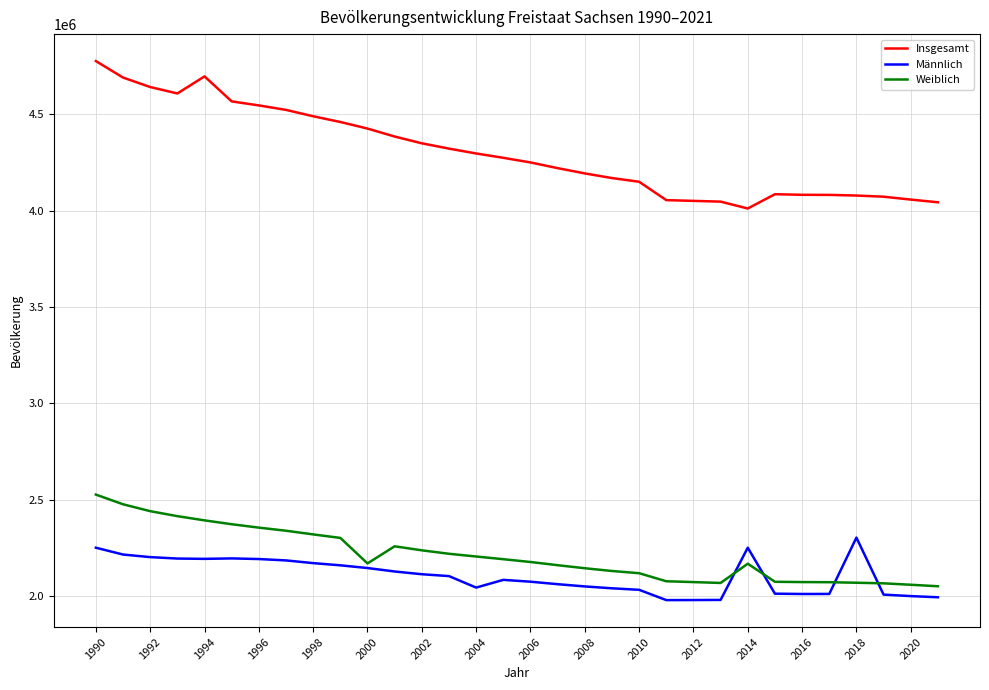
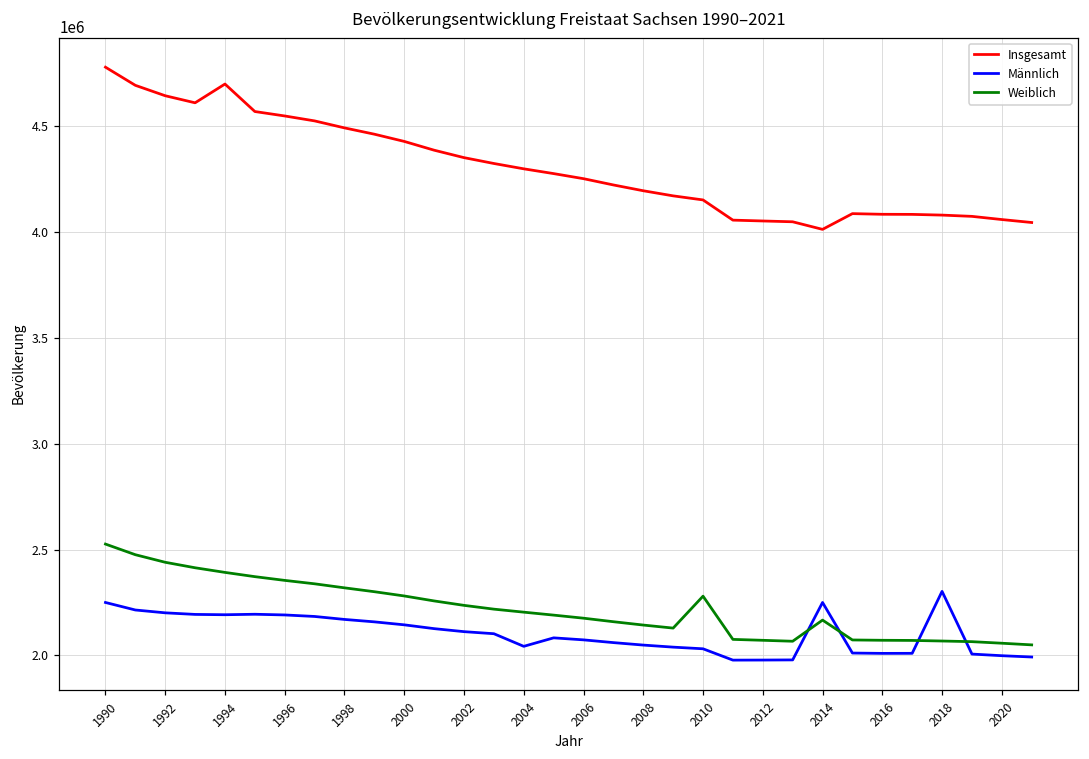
Weiblich, 2000: 2170000 -> 2280000
Weiblich, 2010: 2120000 -> 2280000
